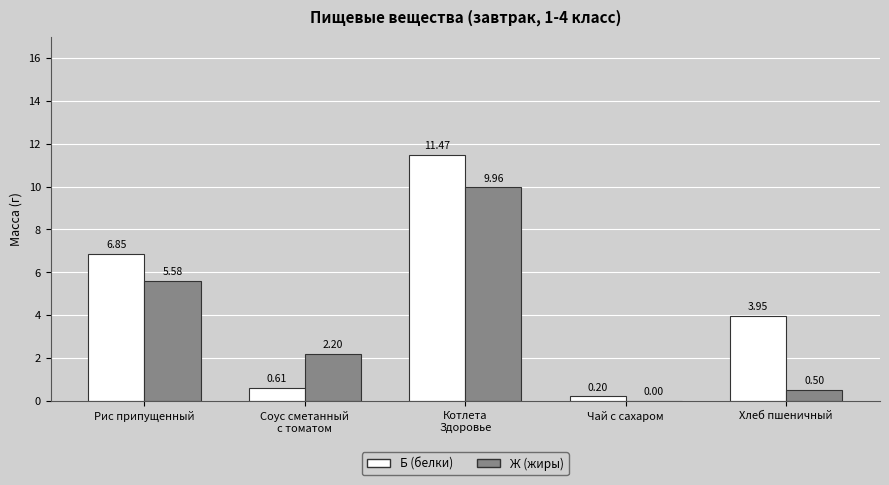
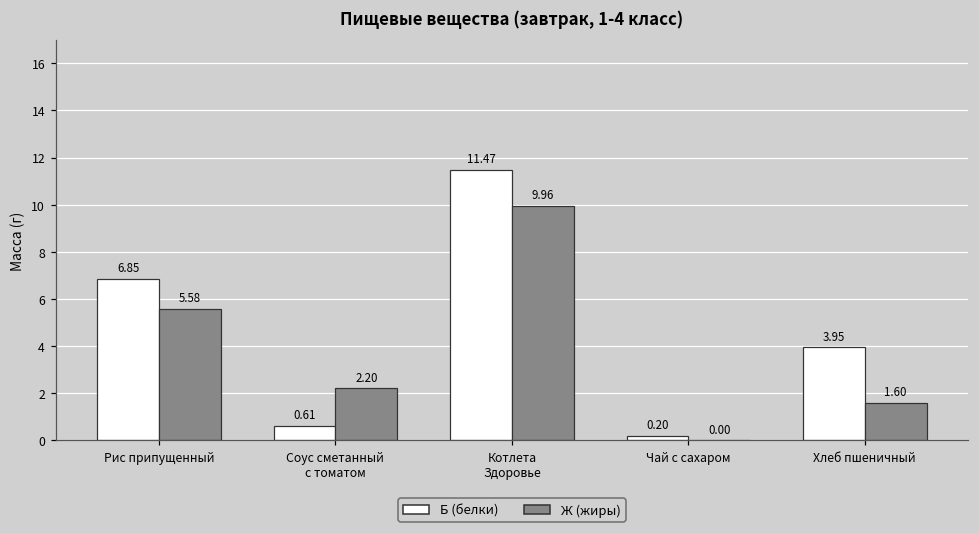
Ж (жиры), Хлеб пшеничный: 0.50 -> 1.60
